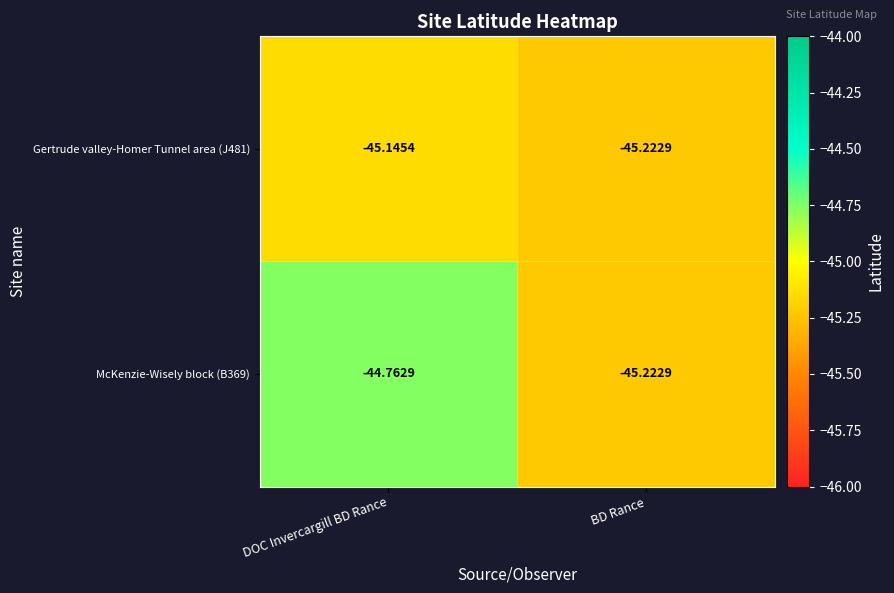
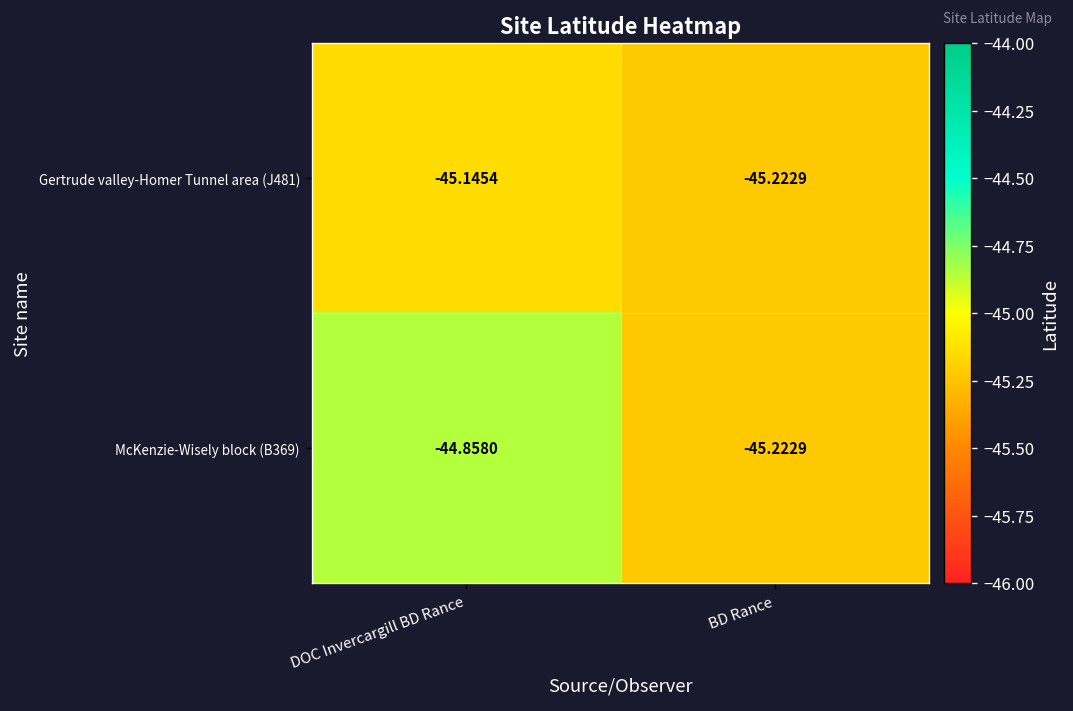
McKenzie-Wisely block (B369), DOC Invercargill BD Rance: -44.7629 -> -44.8580
